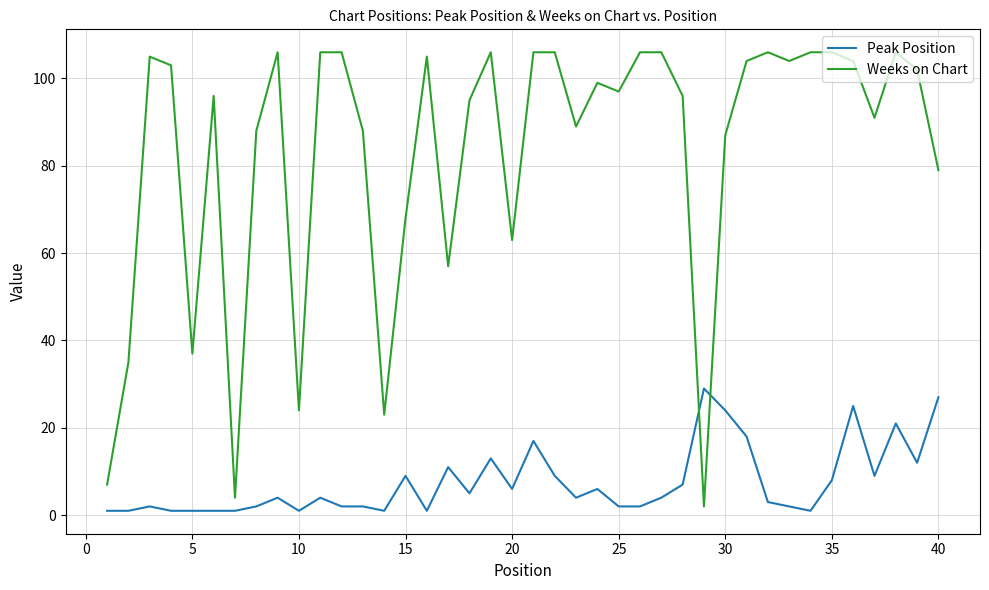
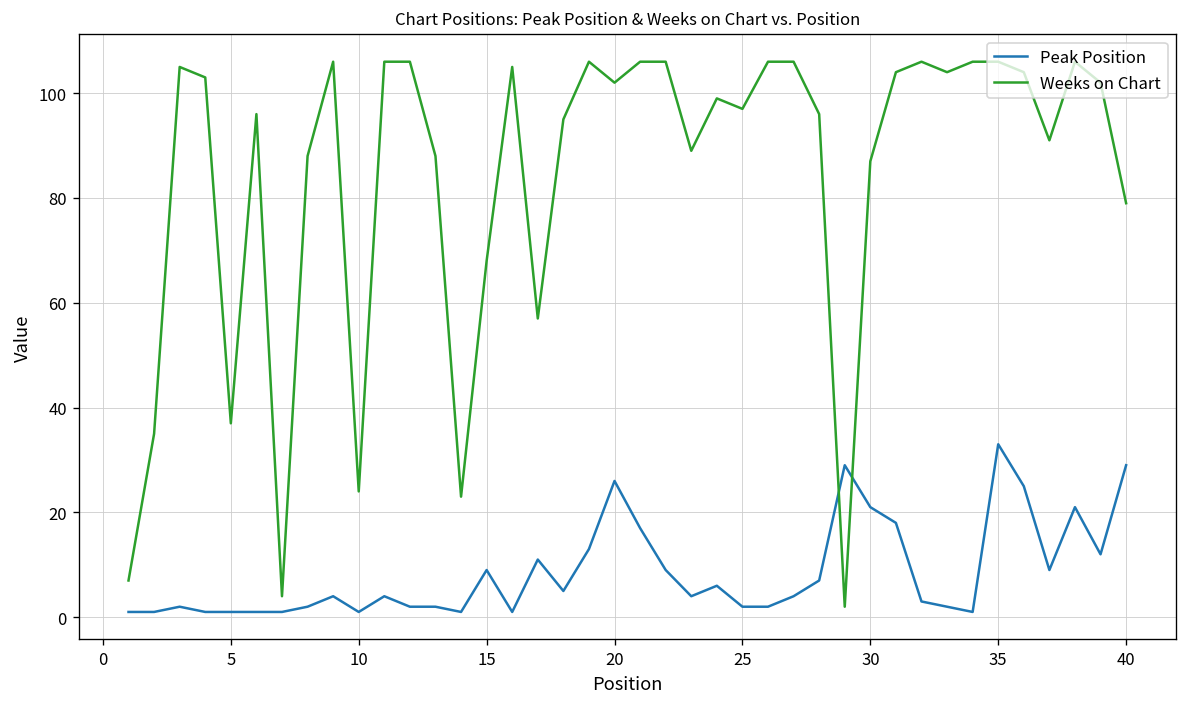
Peak Position, 20: 6 -> 26
Weeks on Chart, 20: 63 -> 102
Peak Position, 30: 24 -> 21
Peak Position, 35: 8 -> 33
Peak Position, 40: 27 -> 29
